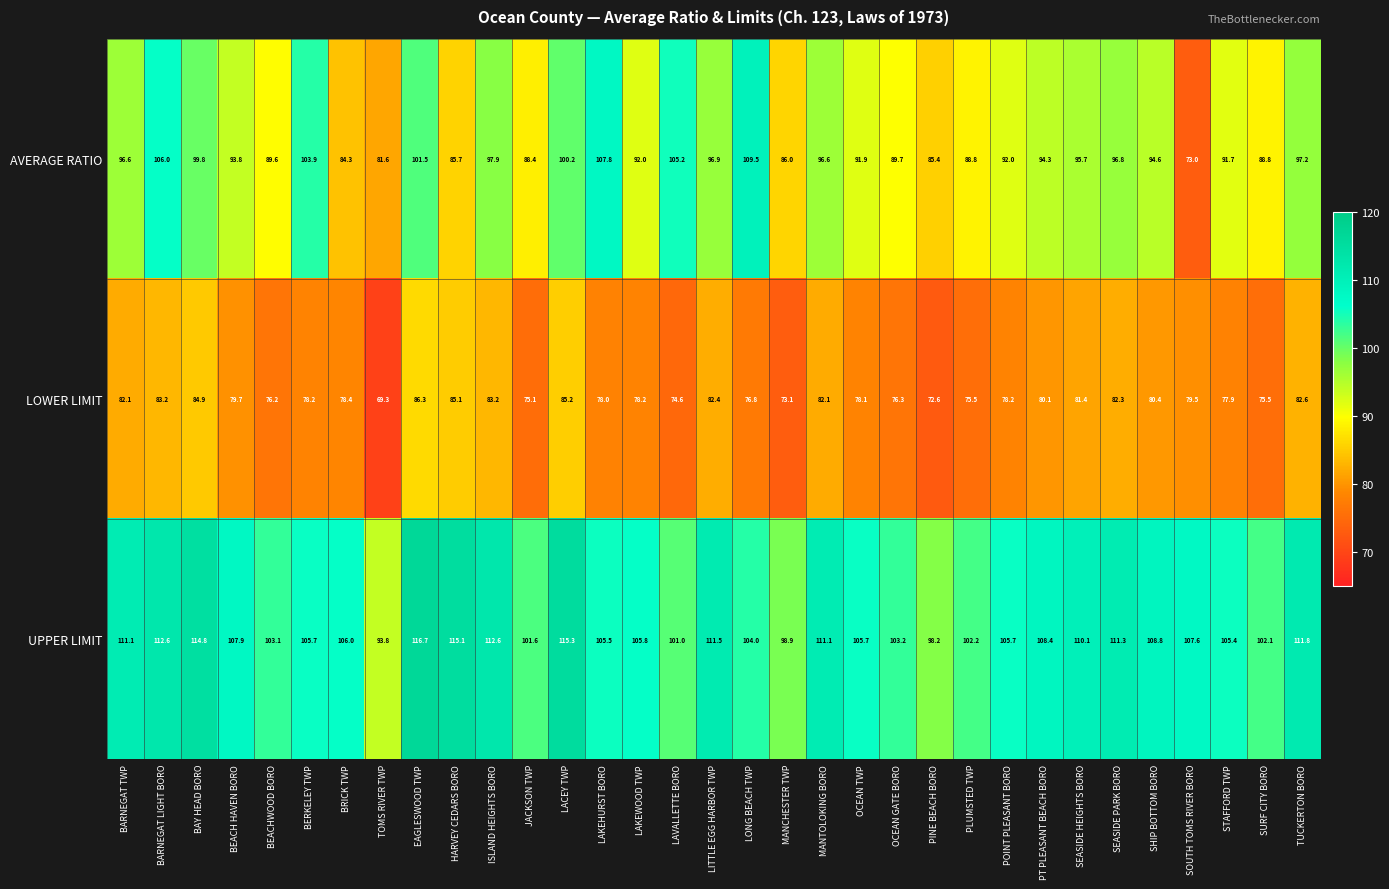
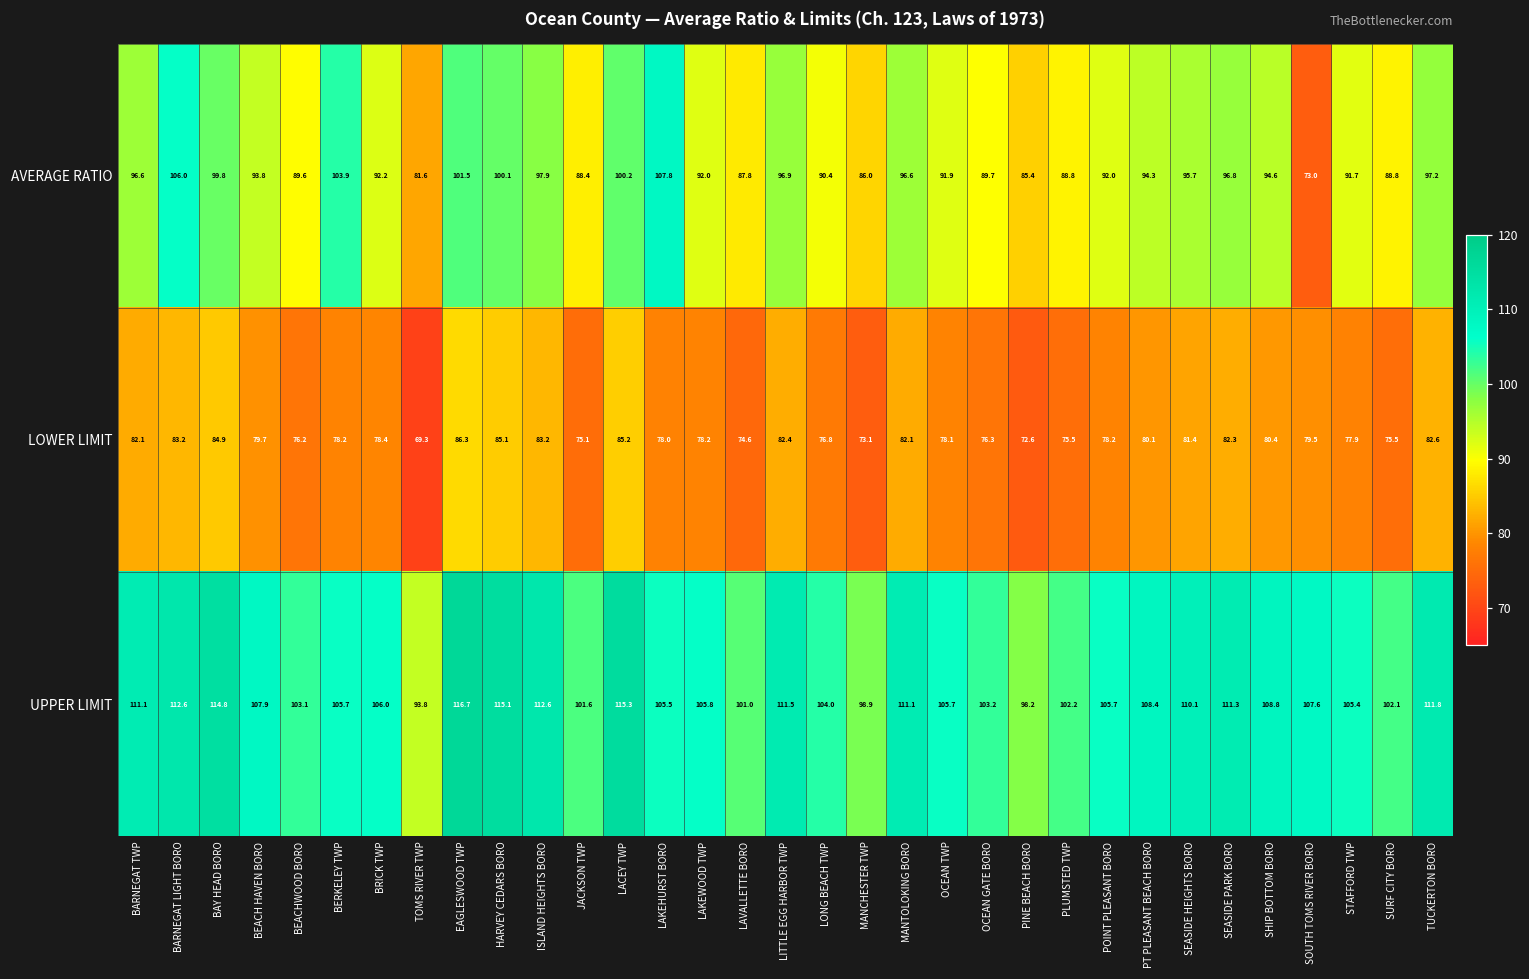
AVERAGE RATIO, BRICK TWP: 84.3 -> 92.2
AVERAGE RATIO, HARVEY CEDARS BORO: 85.7 -> 100.1
AVERAGE RATIO, LAVALLETTE BORO: 105.2 -> 87.8
AVERAGE RATIO, LONG BEACH TWP: 109.5 -> 90.4
